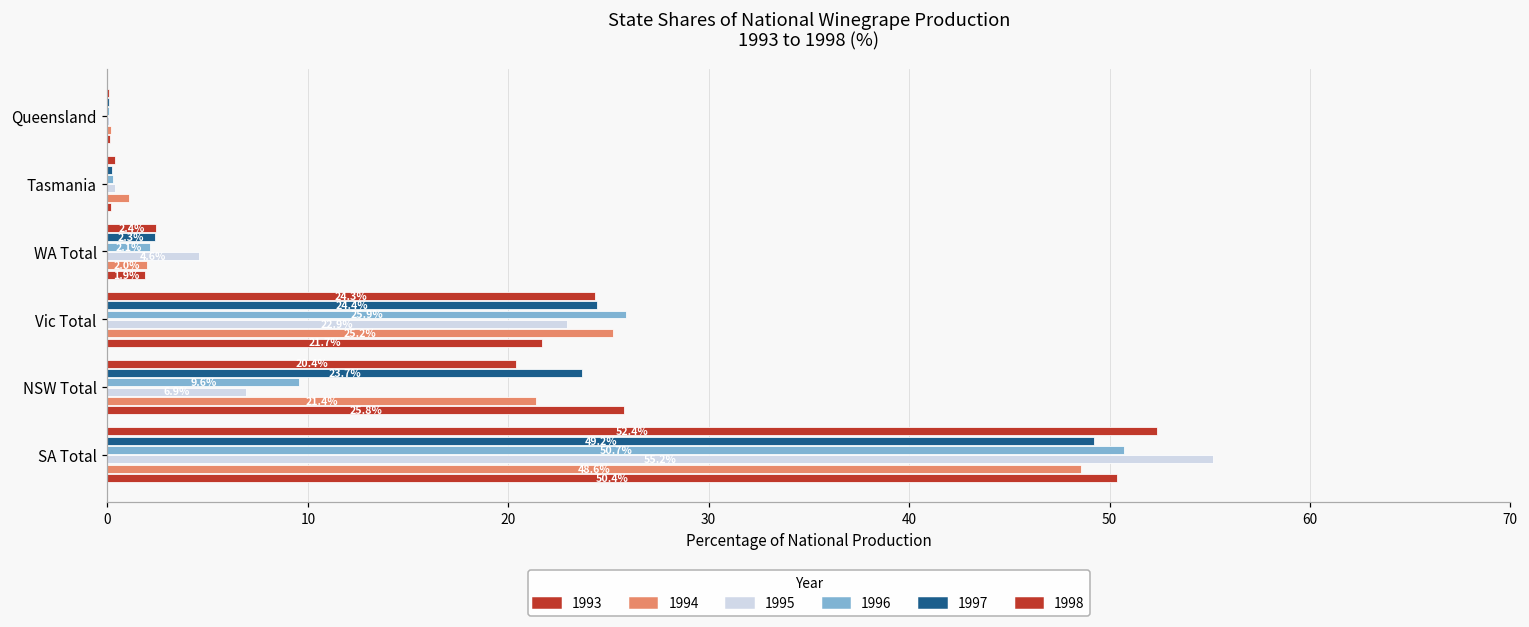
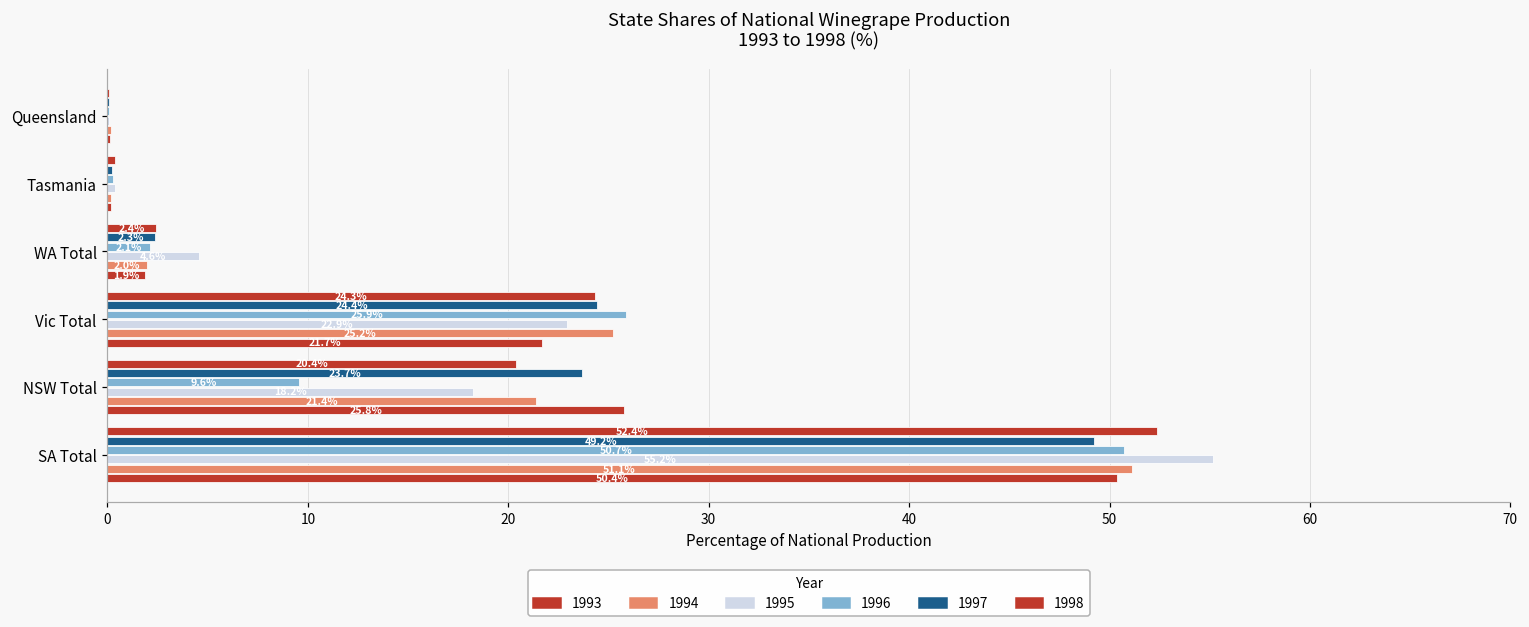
1994, Tasmania: 1.1 -> 0.2
1995, NSW Total: 6.9 -> 18.2
1994, SA Total: 48.6% -> 51.1%
